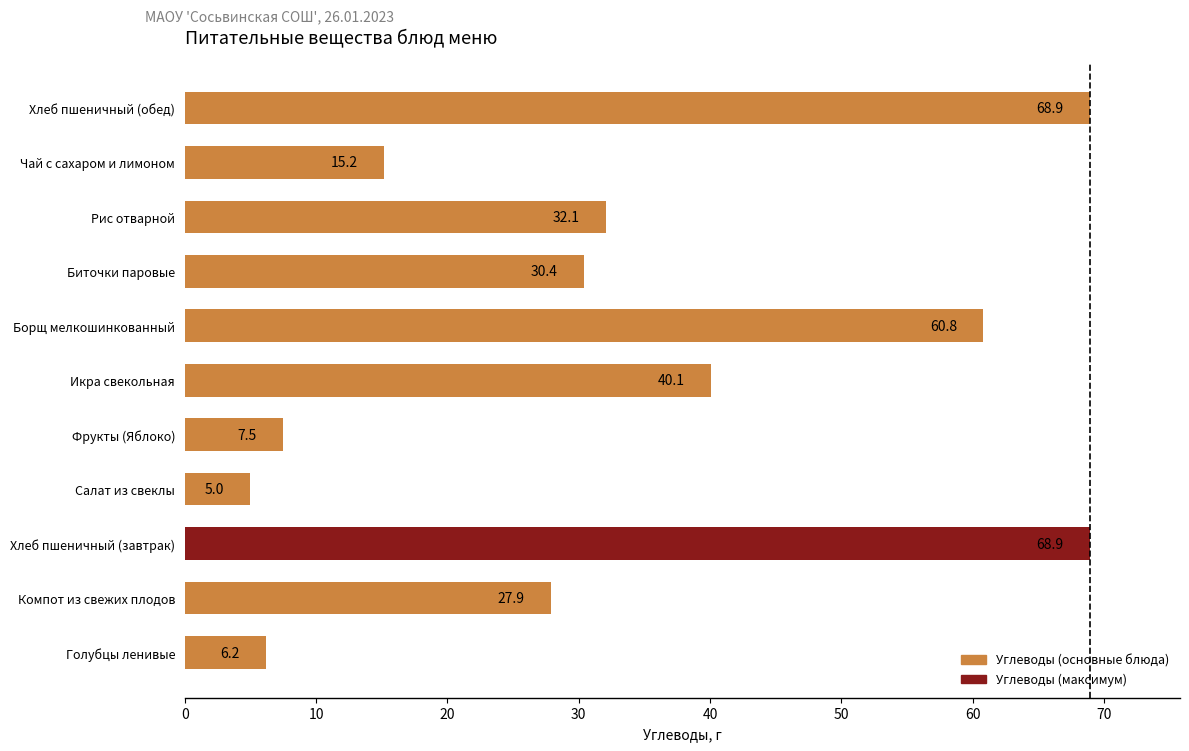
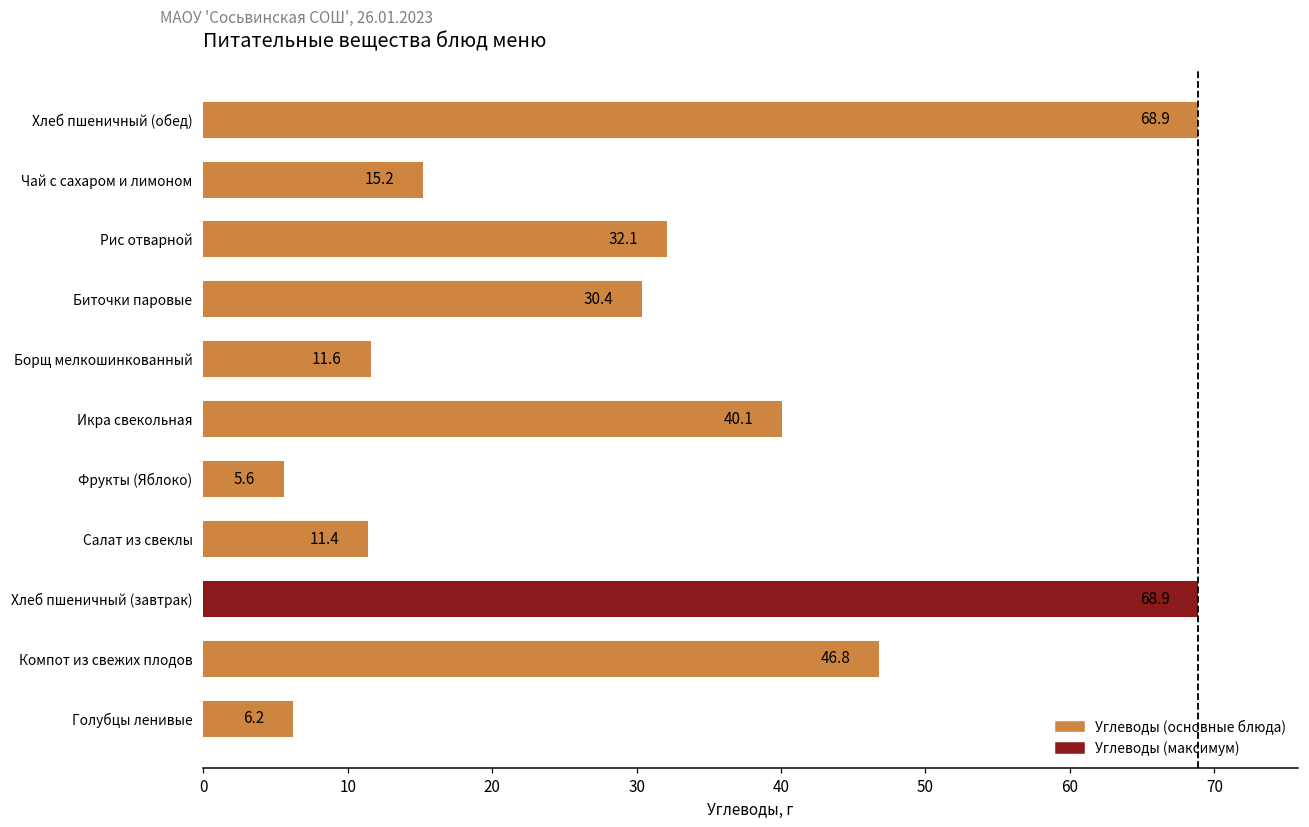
Борщ мелкошинкованный: 60.8 -> 11.6
Фрукты (Яблоко): 7.5 -> 5.6
Салат из свеклы: 5.0 -> 11.4
Компот из свежих плодов: 27.9 -> 46.8
